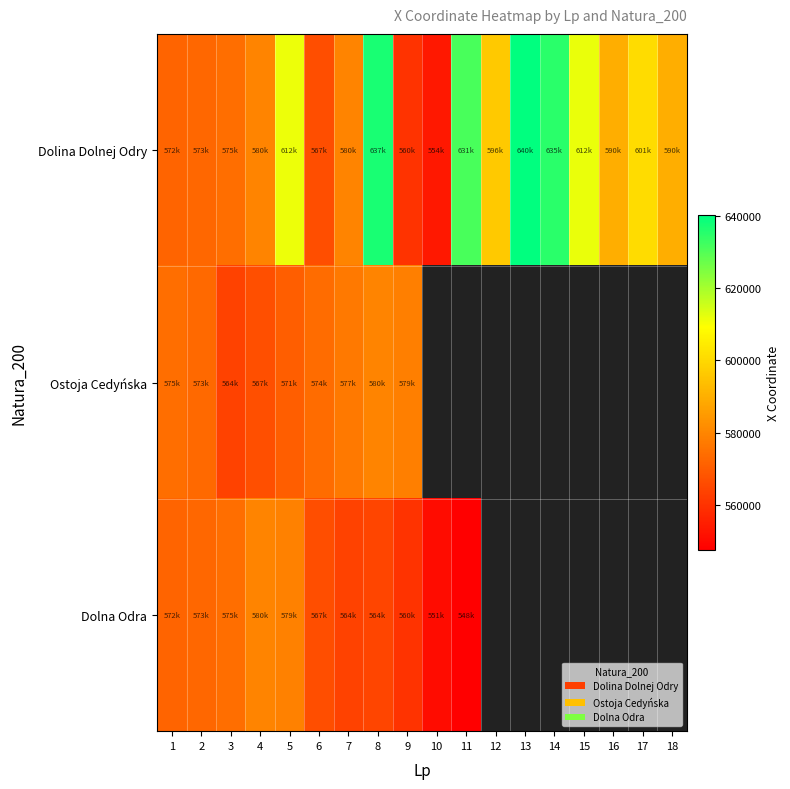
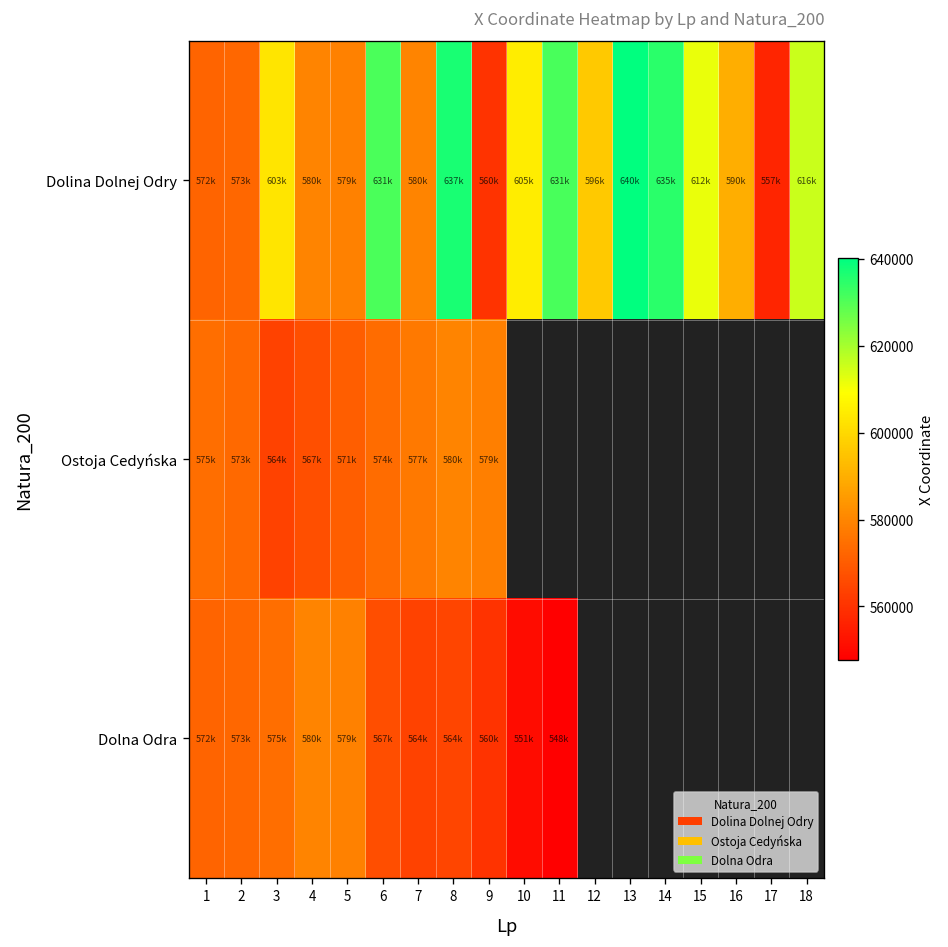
Dolina Dolnej Odry, 3: 575k -> 603k
Dolina Dolnej Odry, 5: 612k -> 579k
Dolina Dolnej Odry, 6: 567k -> 631k
Dolina Dolnej Odry, 10: 554k -> 605k
Dolina Dolnej Odry, 17: 601k -> 557k
Dolina Dolnej Odry, 18: 590k -> 616k
